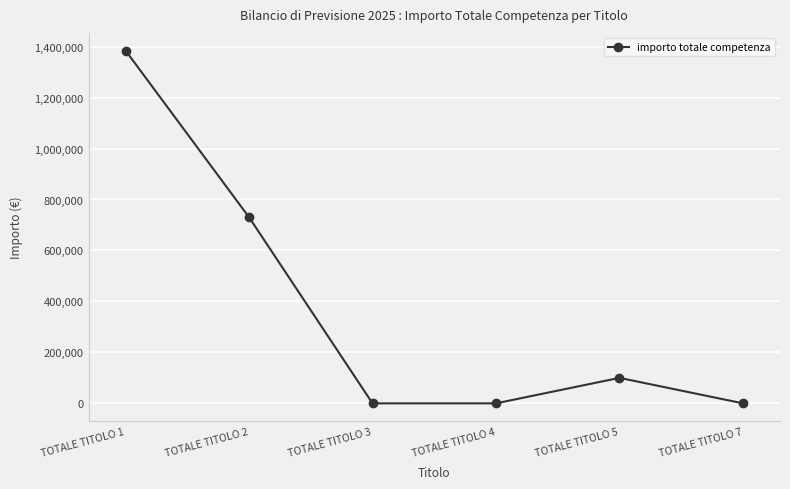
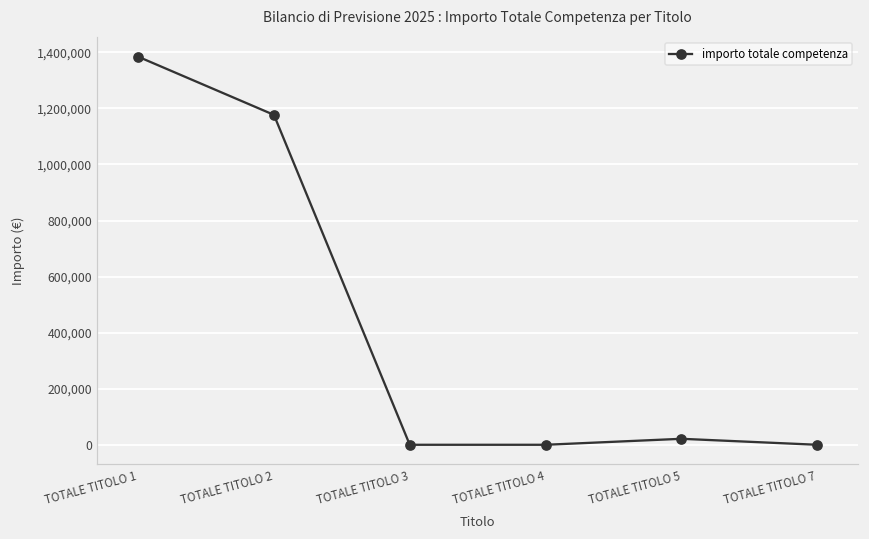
TOTALE TITOLO 2: 730,000 -> 1,180,000
TOTALE TITOLO 5: 100,000 -> 20,000
